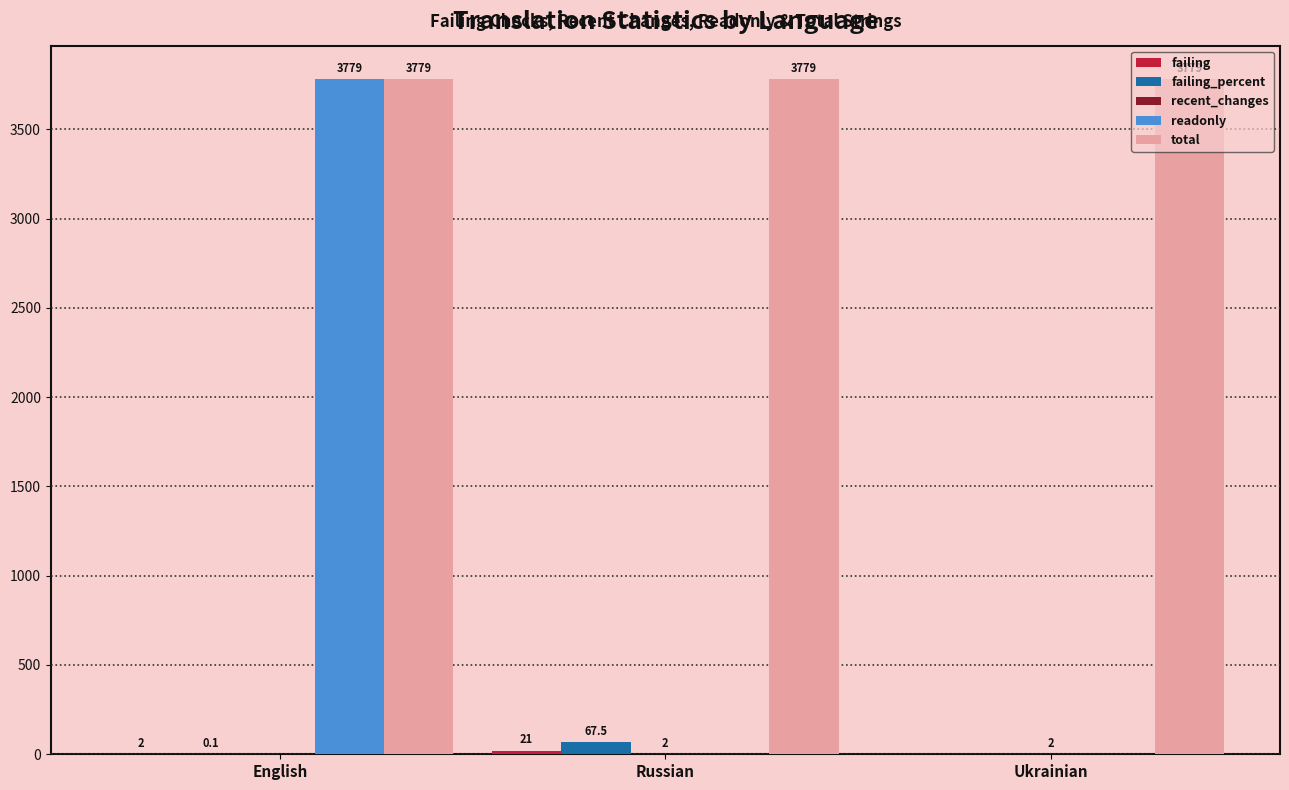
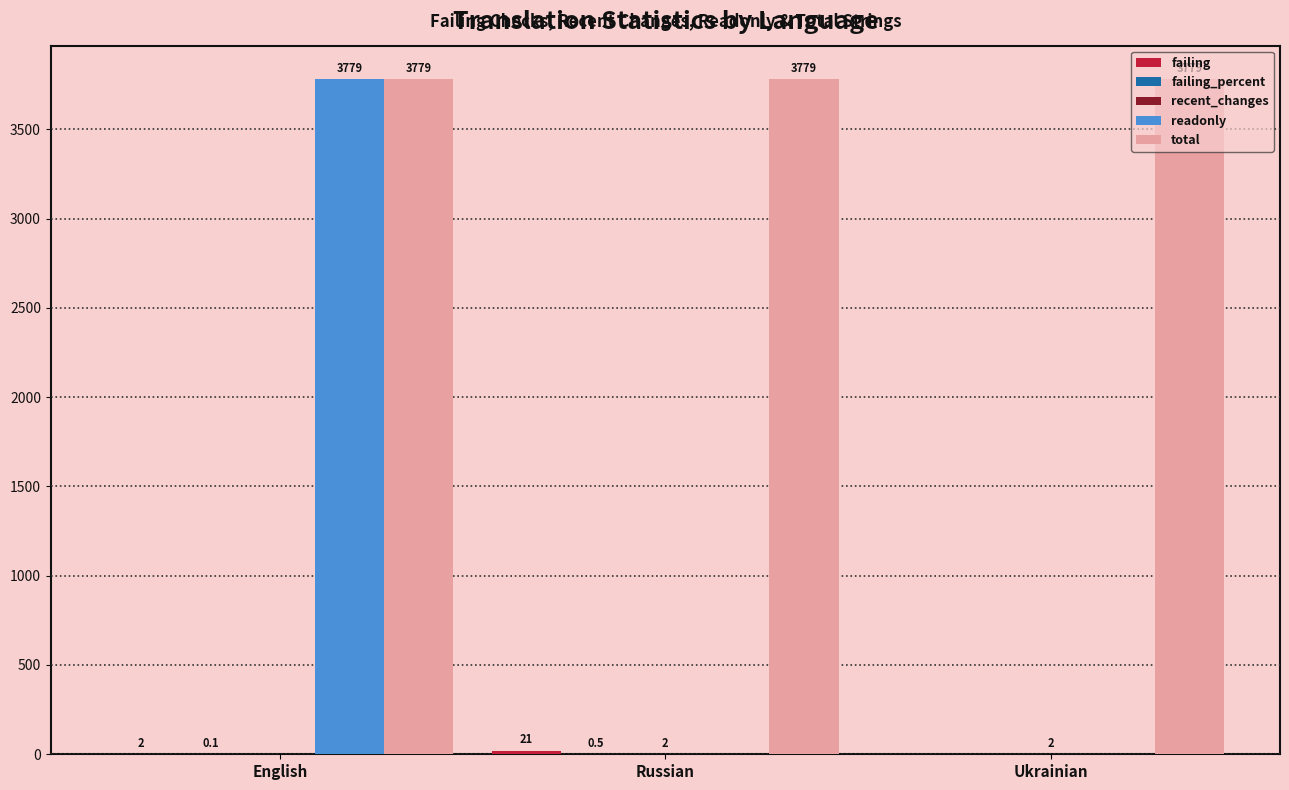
failing_percent, Russian: 67.5 -> 0.5
